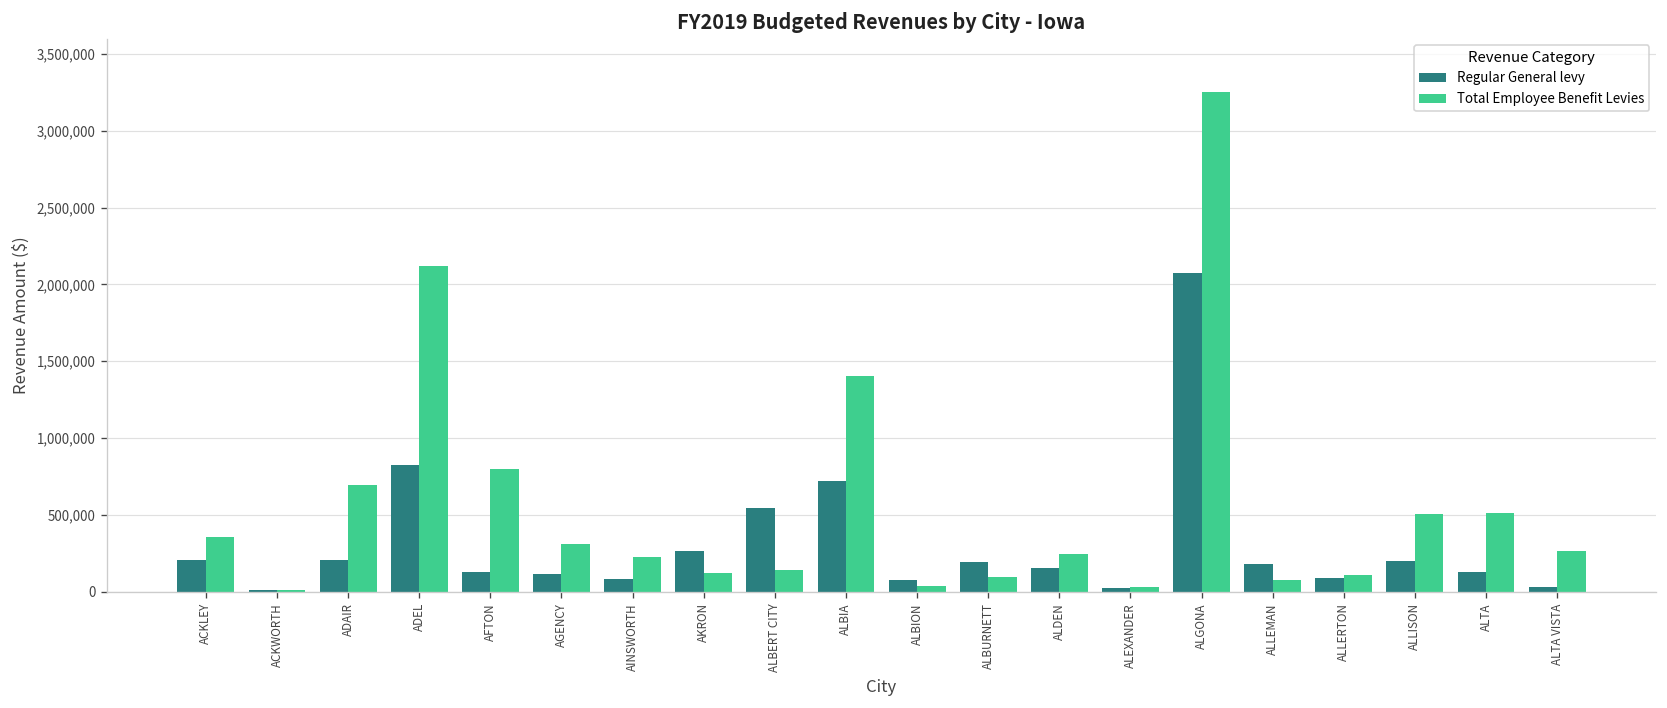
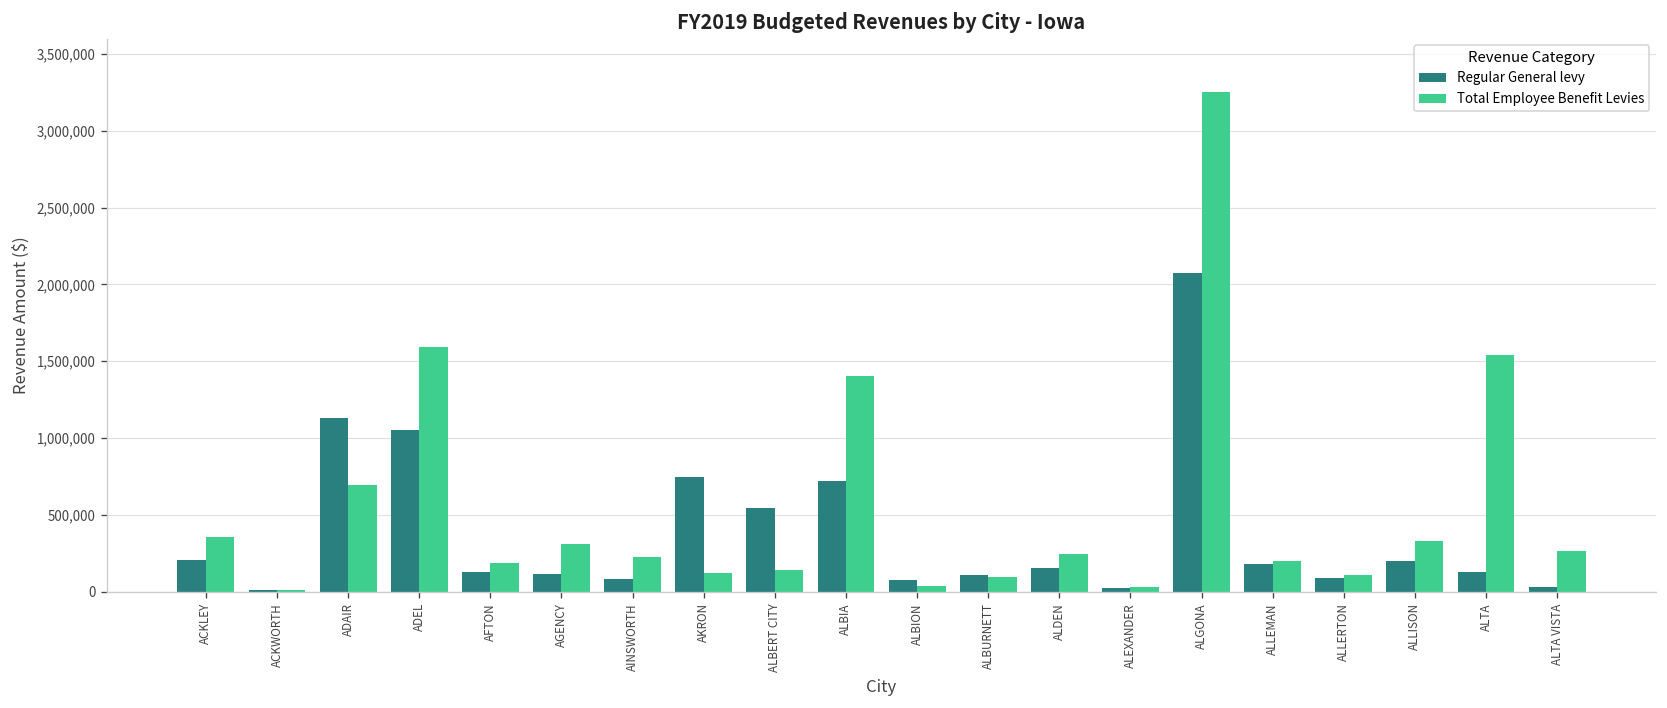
Regular General levy, ADAIR: 200,000 -> 1,130,000
Regular General levy, ADEL: 820,000 -> 1,050,000
Total Employee Benefit Levies, ADEL: 2,120,000 -> 1,590,000
Total Employee Benefit Levies, AFTON: 800,000 -> 190,000
Regular General levy, AKRON: 260,000 -> 750,000
Regular General levy, ALBURNETT: 190,000 -> 110,000
Total Employee Benefit Levies, ALLEMAN: 70,000 -> 200,000
Total Employee Benefit Levies, ALLISON: 510,000 -> 330,000
Total Employee Benefit Levies, ALTA: 510,000 -> 1,540,000
